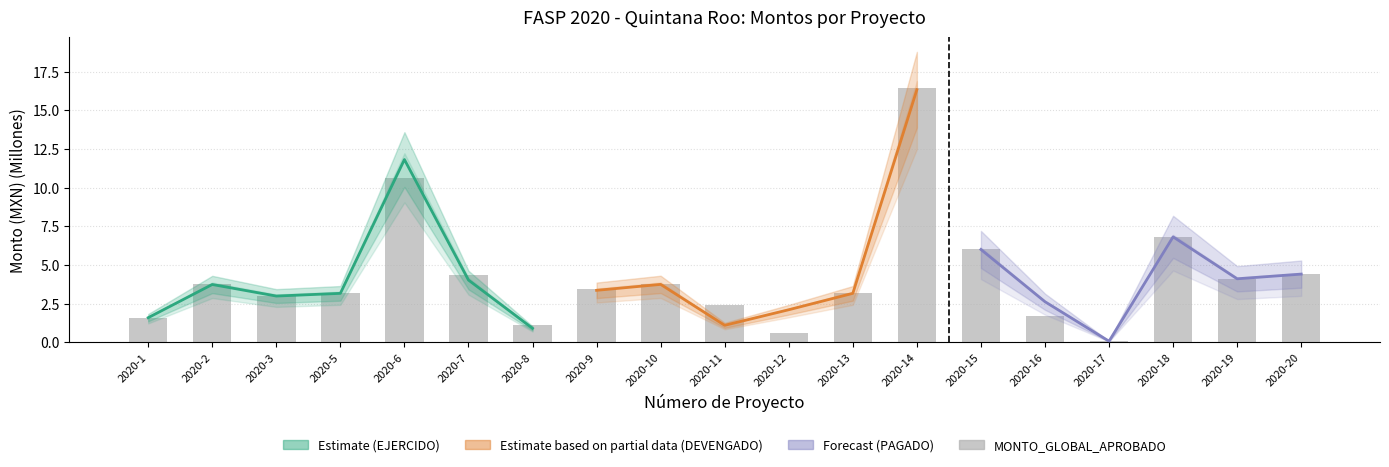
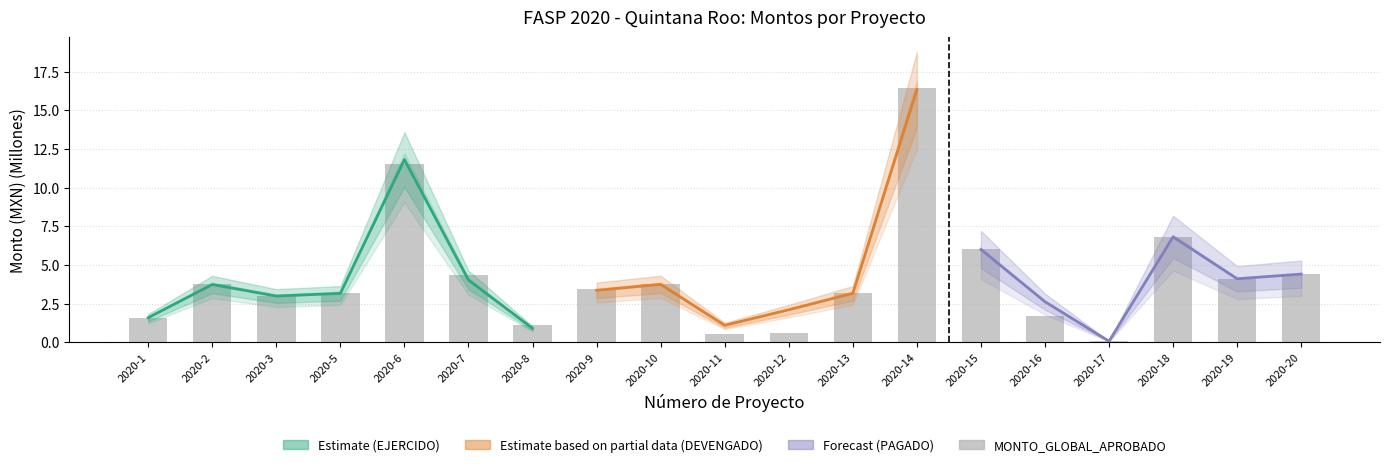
MONTO_GLOBAL_APROBADO, 2020-6: 10.6 -> 11.5
MONTO_GLOBAL_APROBADO, 2020-11: 2.4 -> 0.5
